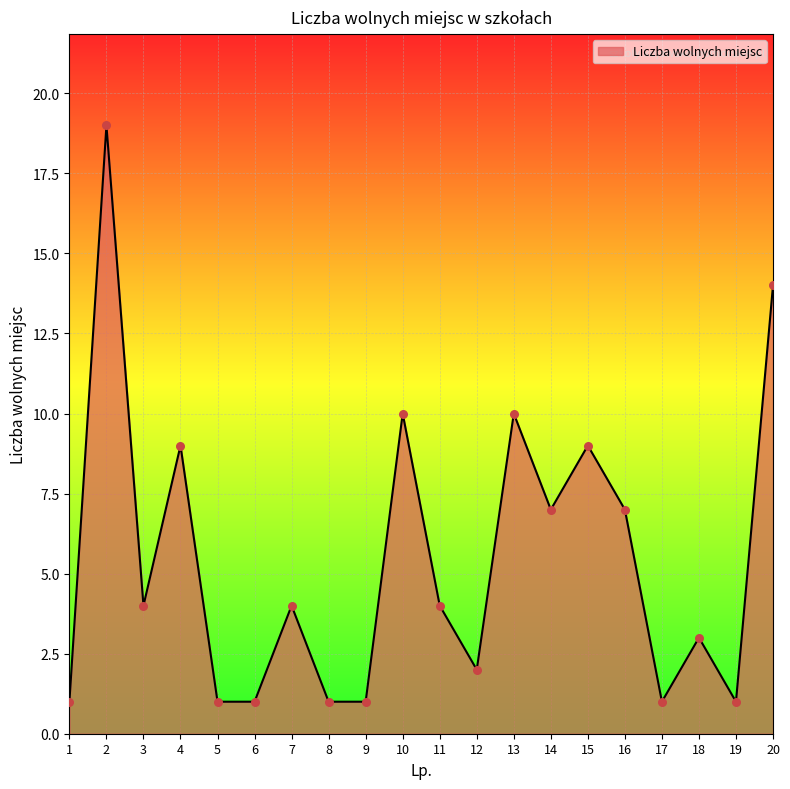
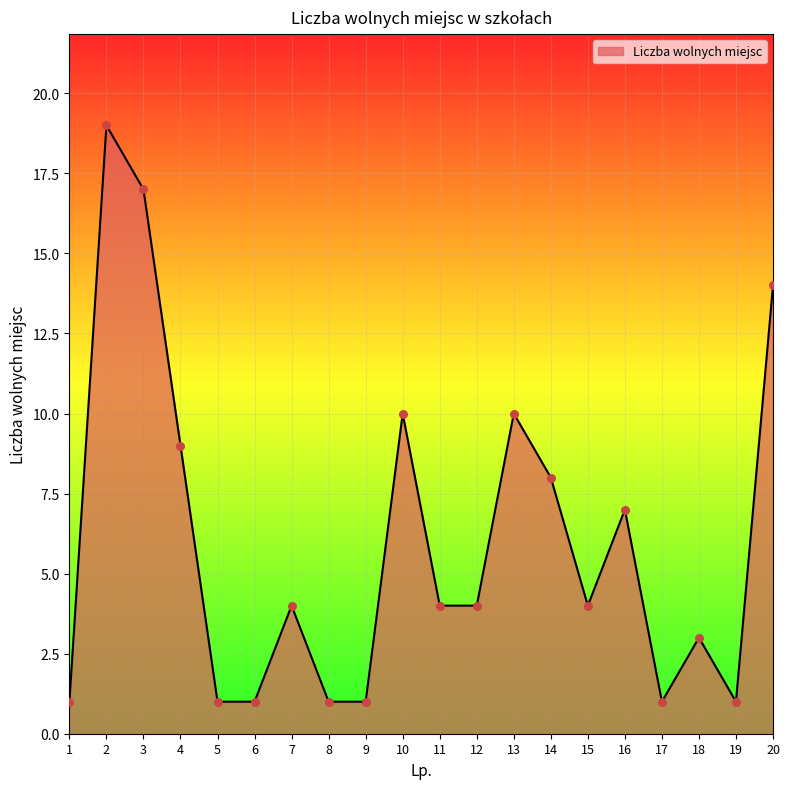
3: 4 -> 17
12: 2 -> 4
14: 7 -> 8
15: 9 -> 4
